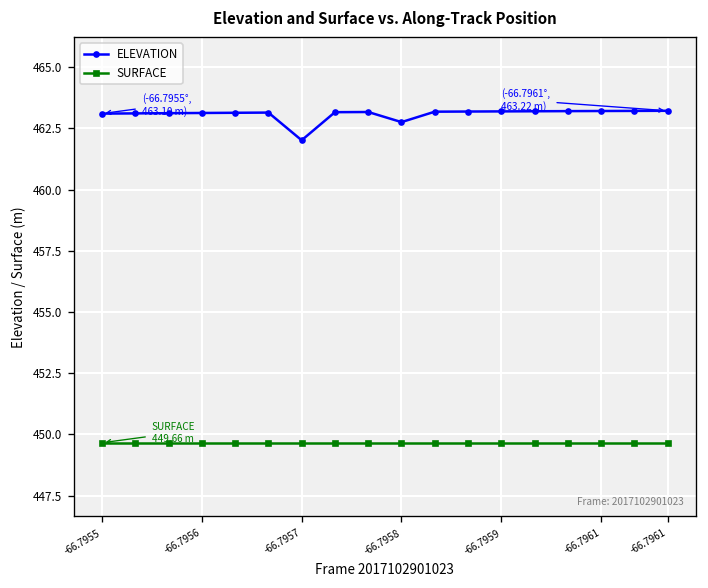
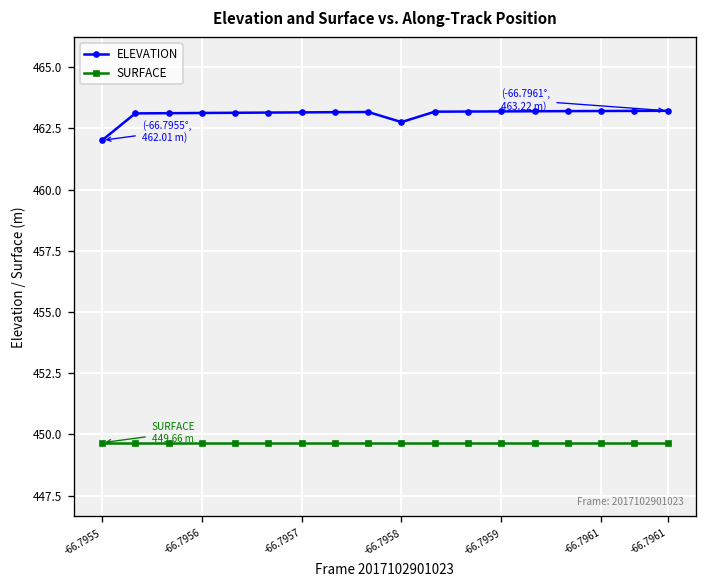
ELEVATION, -66.7955: 463.10 -> 462.01
ELEVATION, -66.7957: 462.0 -> 463.2
